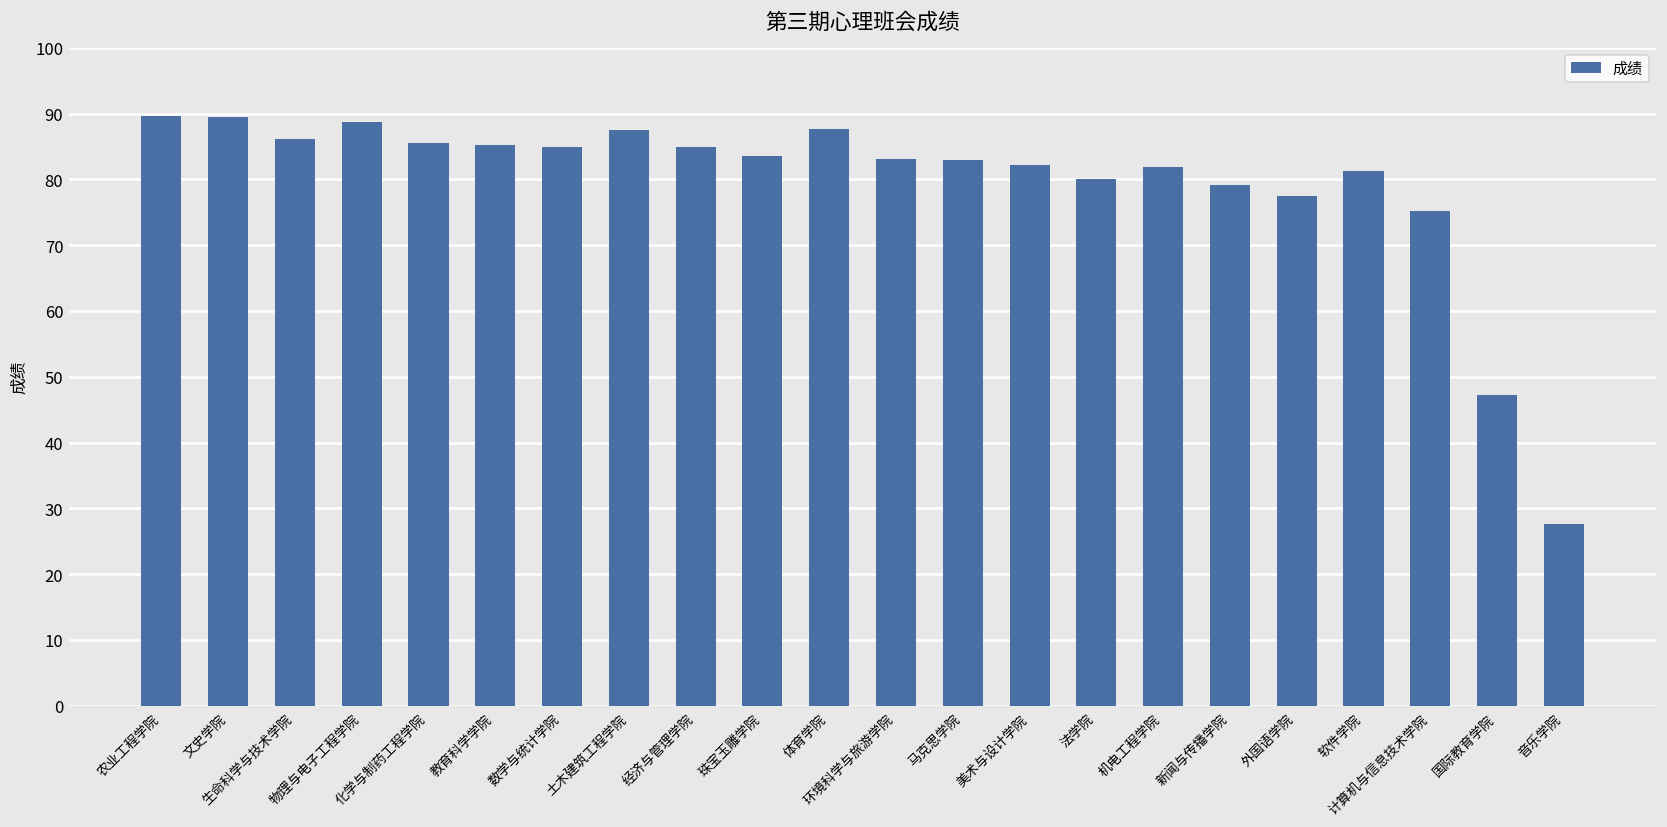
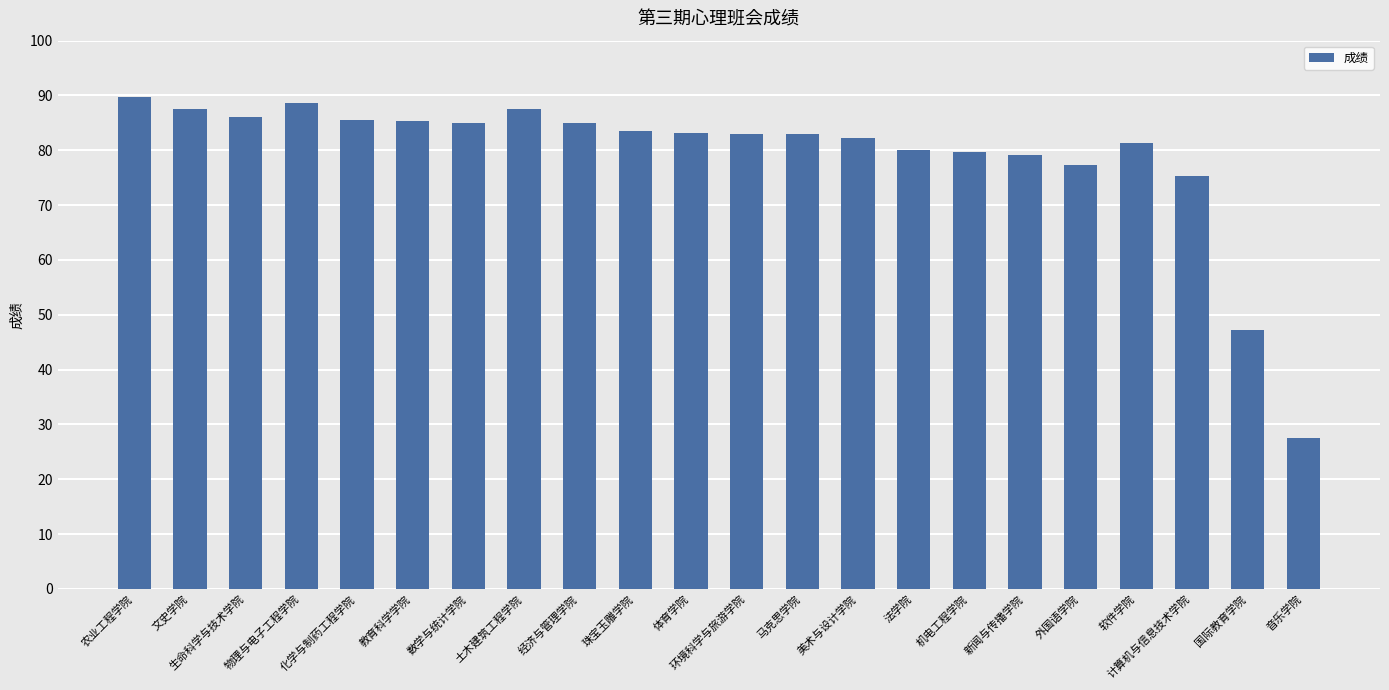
文史学院: 90 -> 88
体育学院: 88 -> 83
机电工程学院: 82 -> 80
